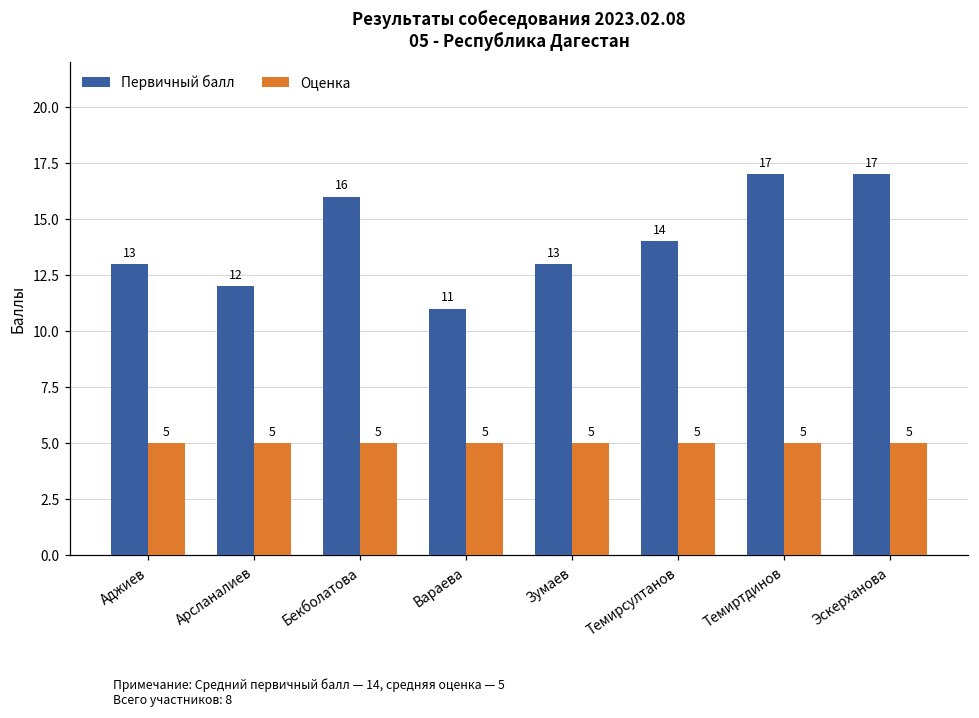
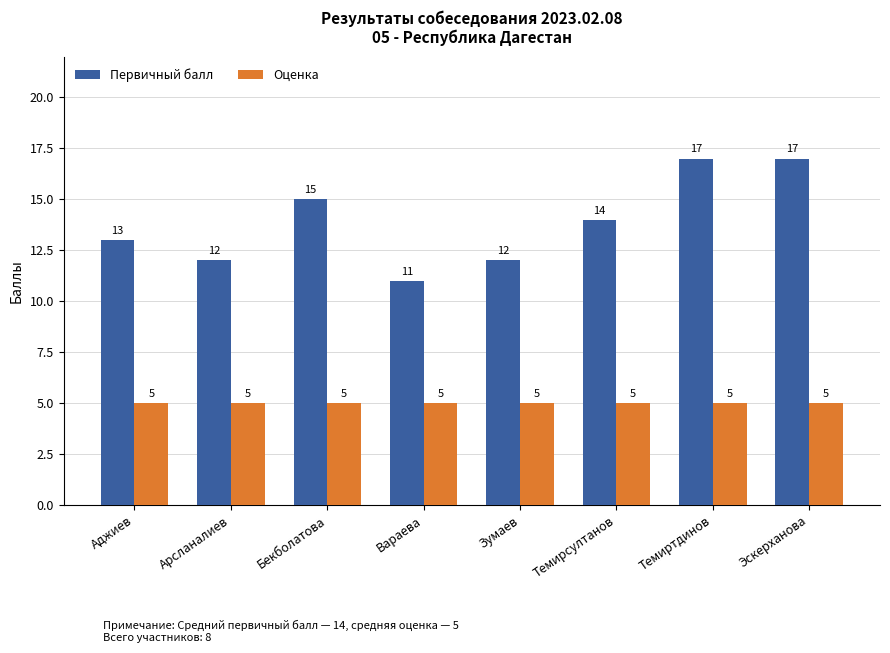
Первичный балл, Бекболатова: 16 -> 15
Первичный балл, Зумаев: 13 -> 12
